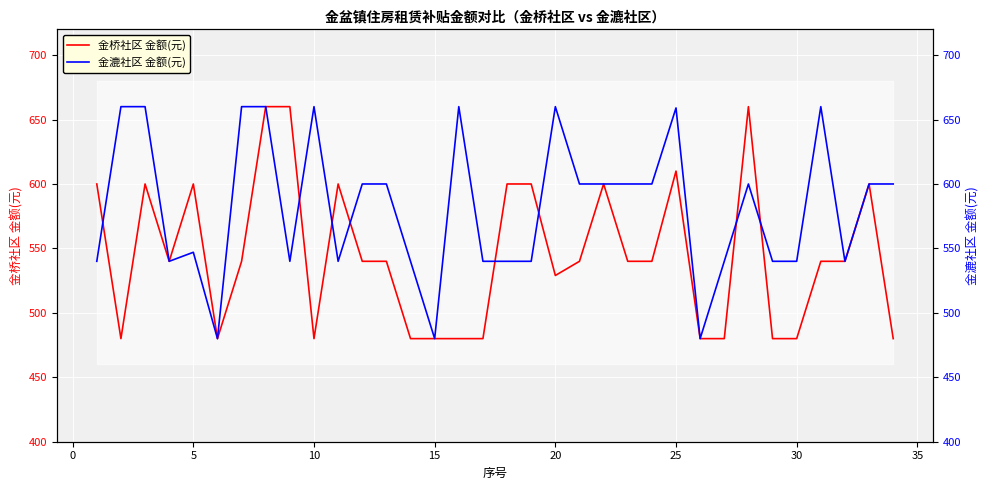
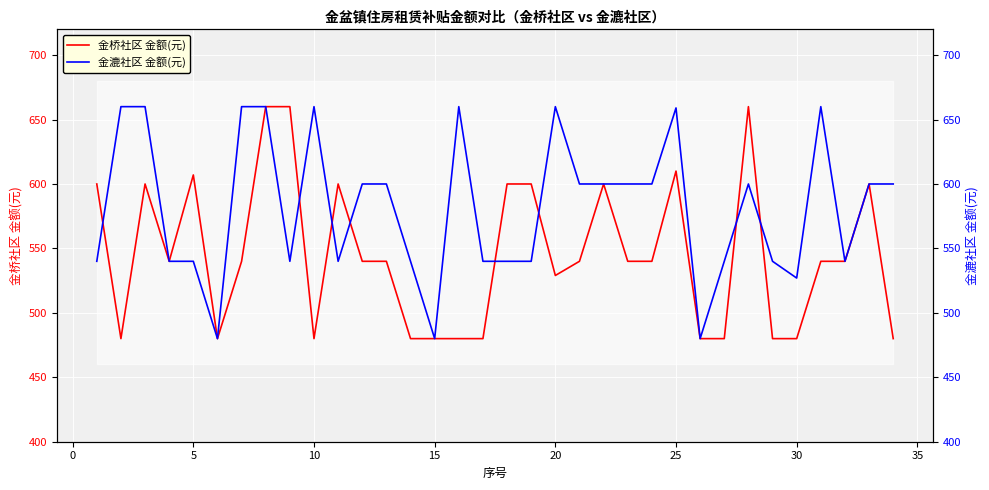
金桥社区 金额(元), 5: 600 -> 607
金漉社区 金额(元), 5: 547 -> 540
金漉社区 金额(元), 30: 540 -> 527
